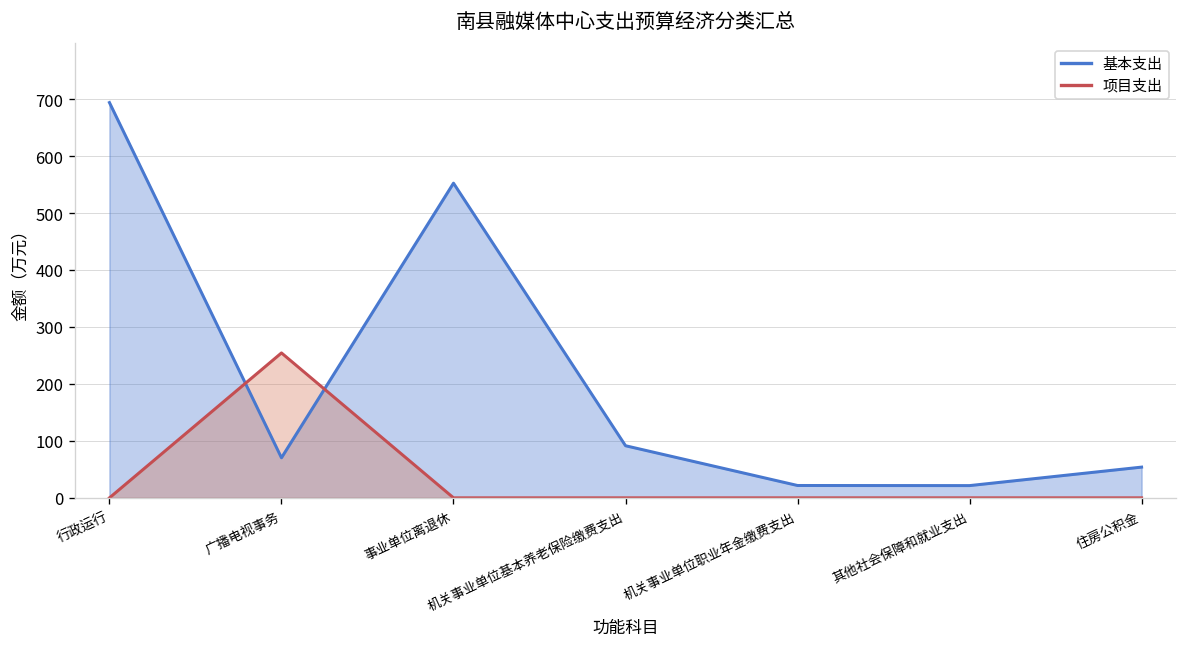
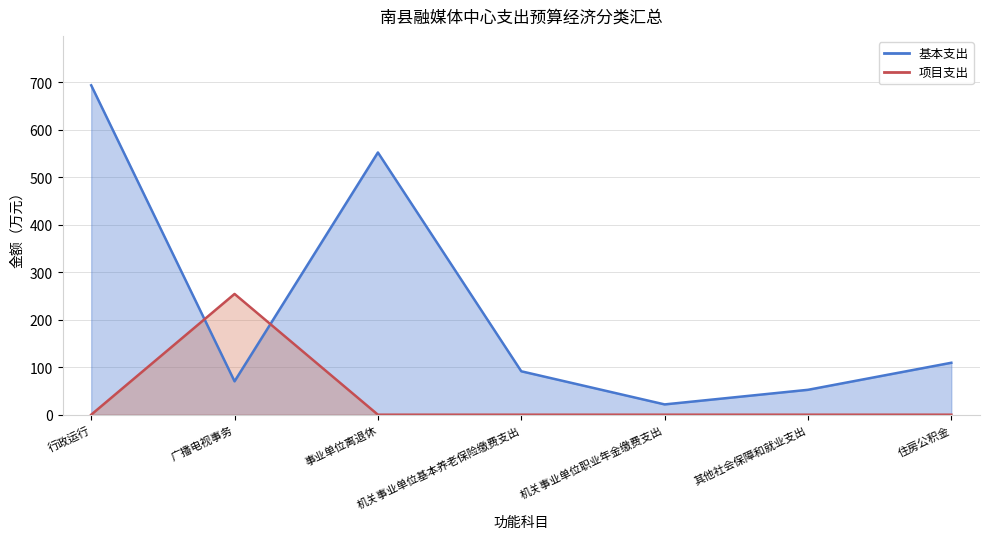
基本支出, 其他社会保障和就业支出: 20 -> 50
基本支出, 住房公积金: 50 -> 110
